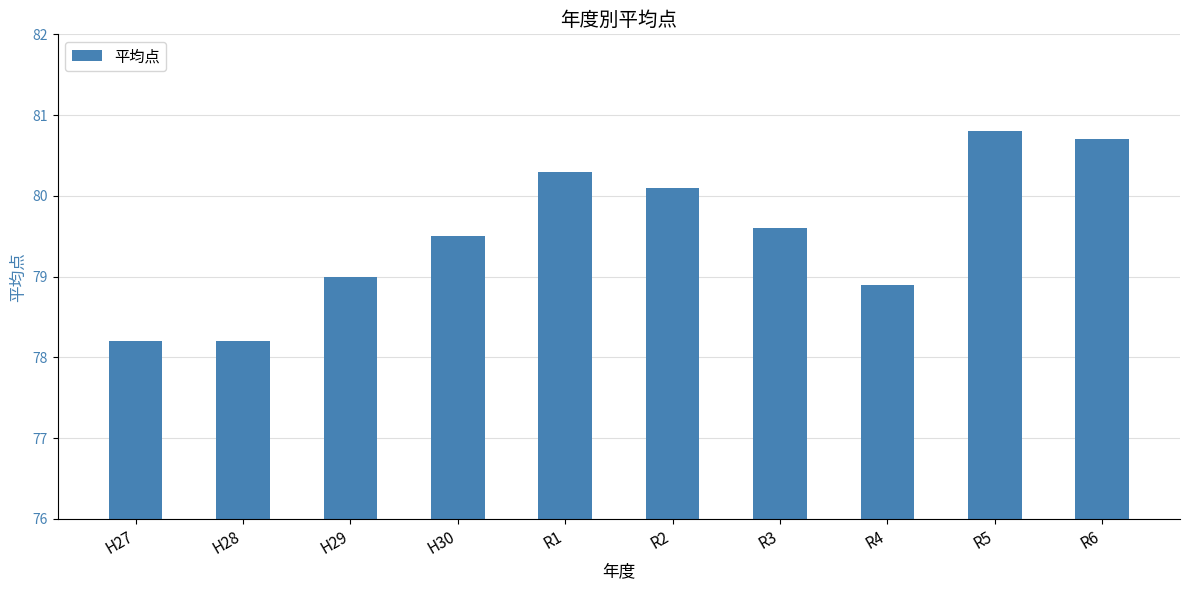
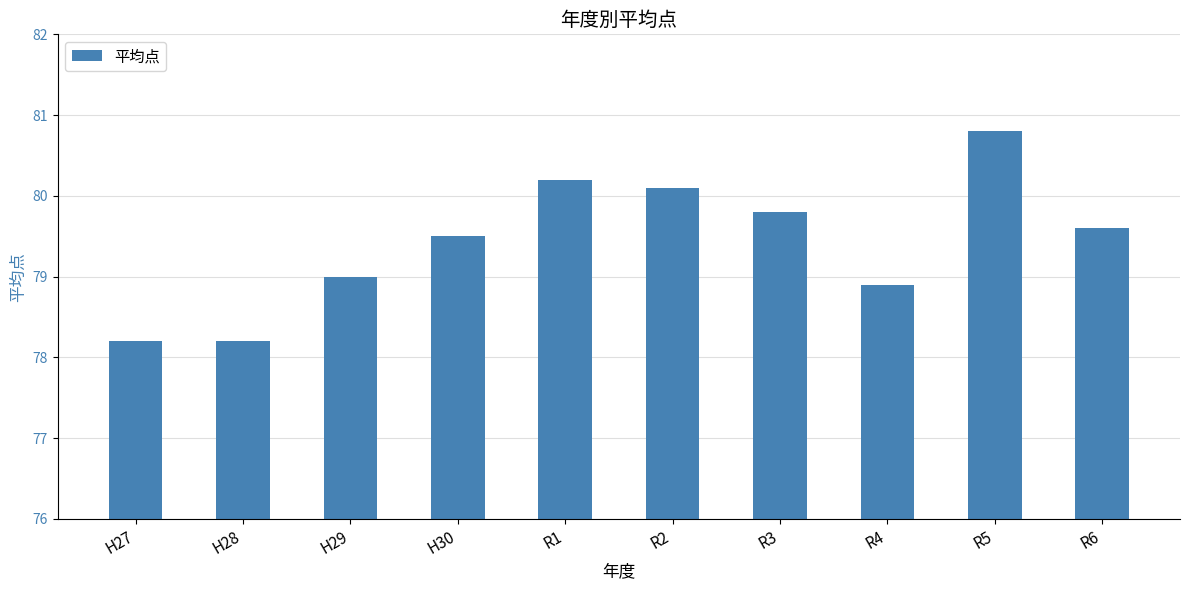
R1: 80.3 -> 80.2
R3: 79.6 -> 79.8
R6: 80.7 -> 79.6
